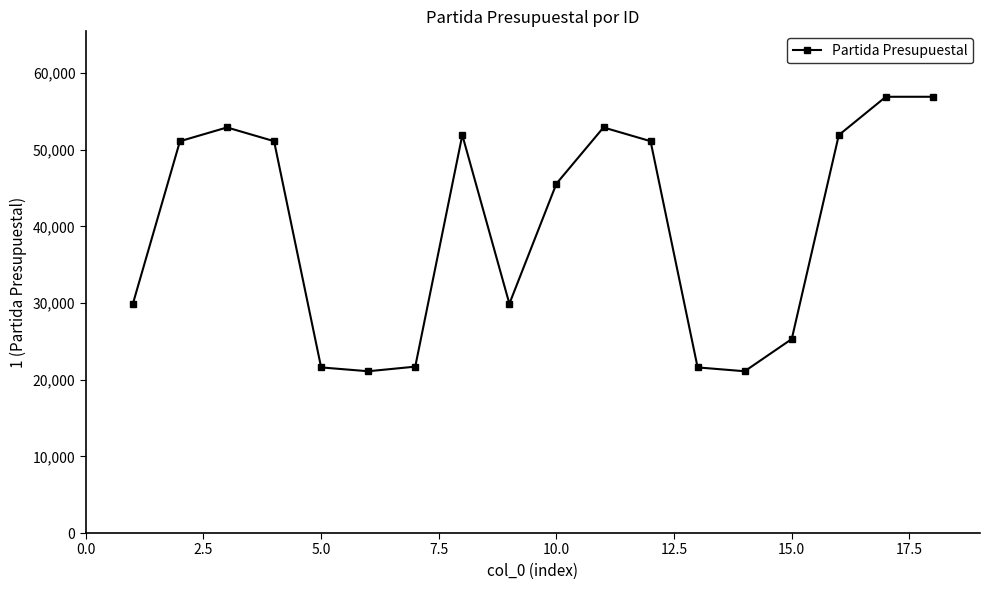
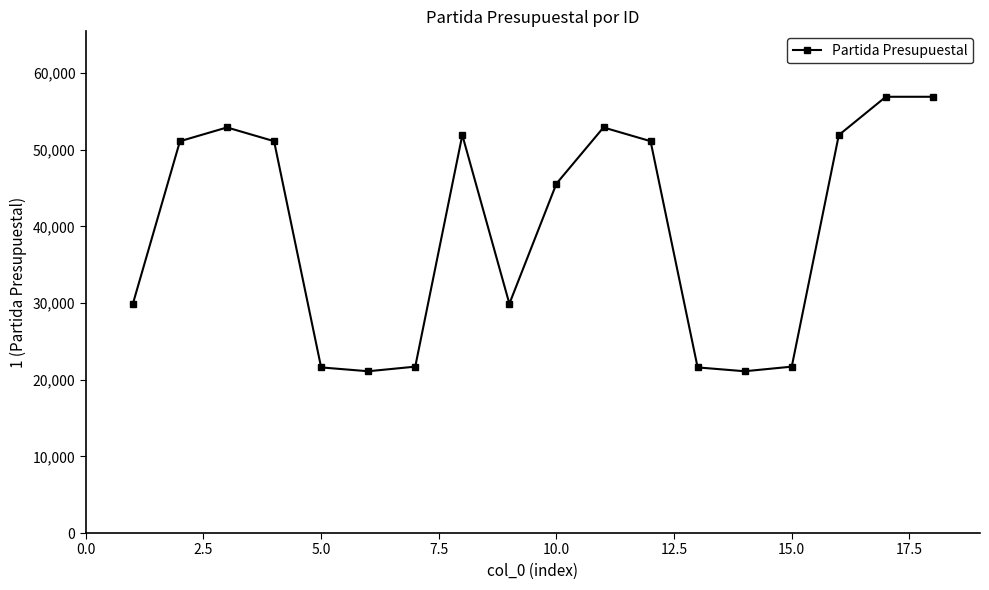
15.0: 25,000 -> 22,000
